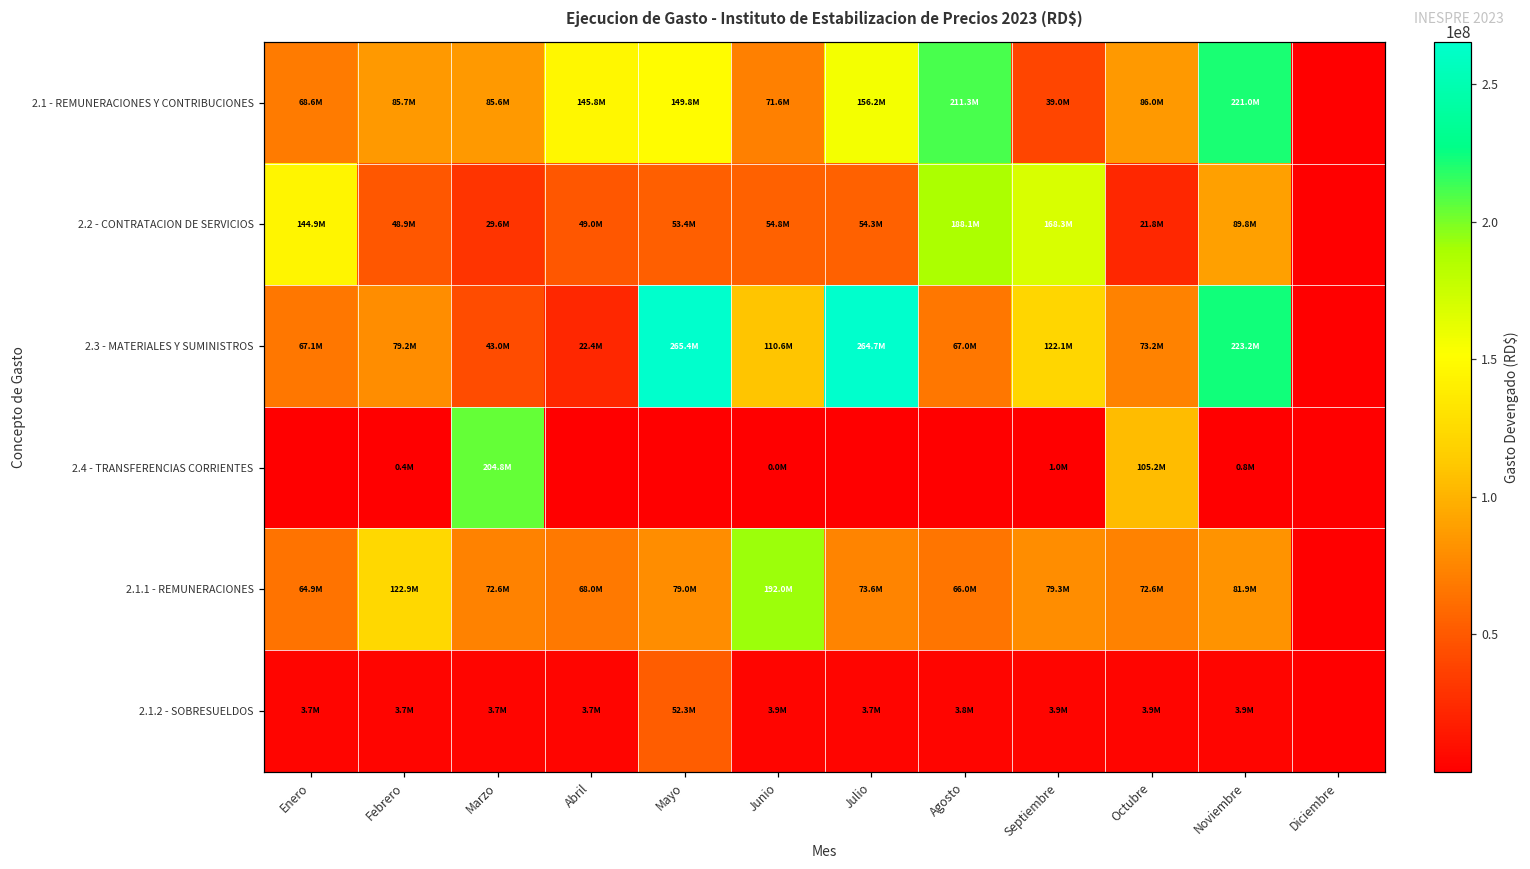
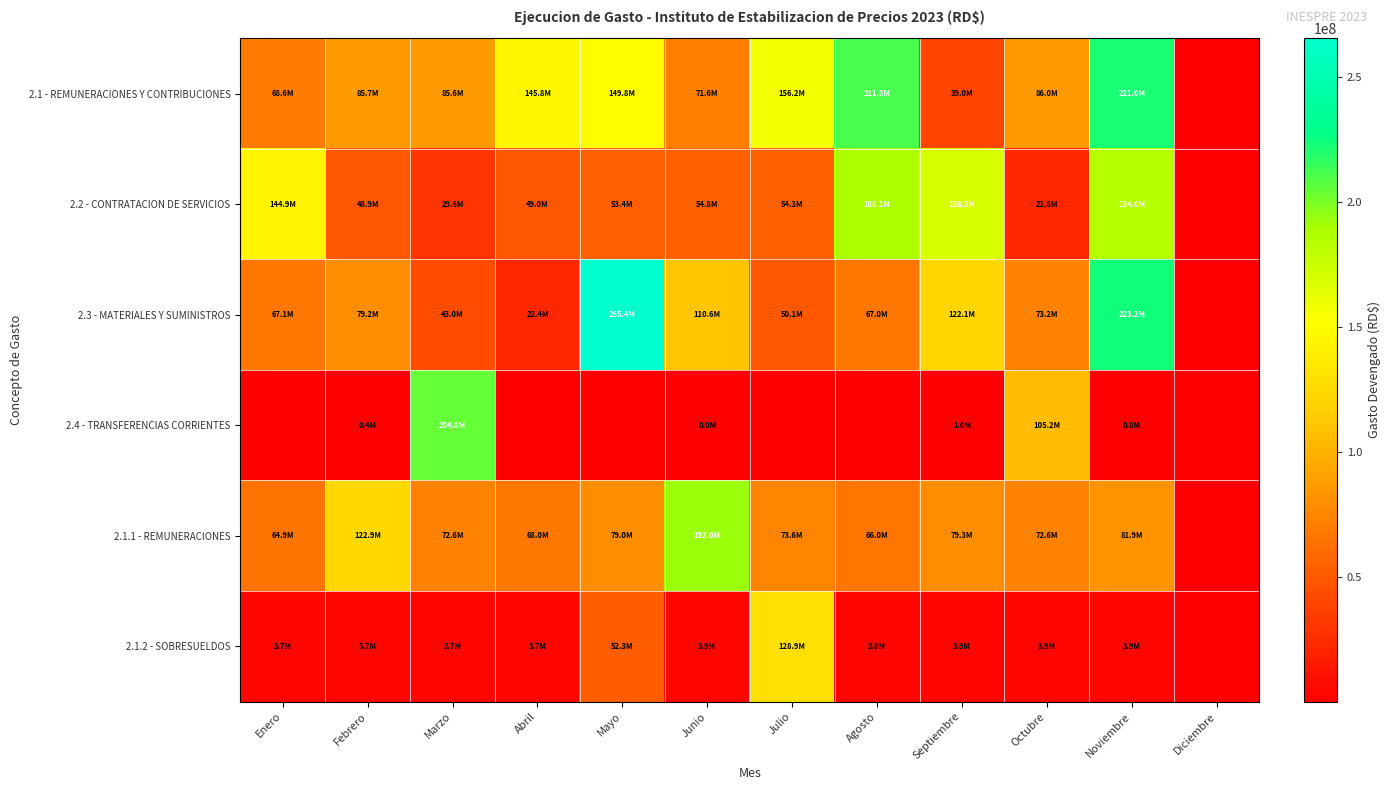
2.2 - CONTRATACION DE SERVICIOS, Noviembre: 89.8M -> 184.0M
2.3 - MATERIALES Y SUMINISTROS, Julio: 264.7M -> 50.1M
2.1.2 - SOBRESUELDOS, Julio: 3.7M -> 128.9M
